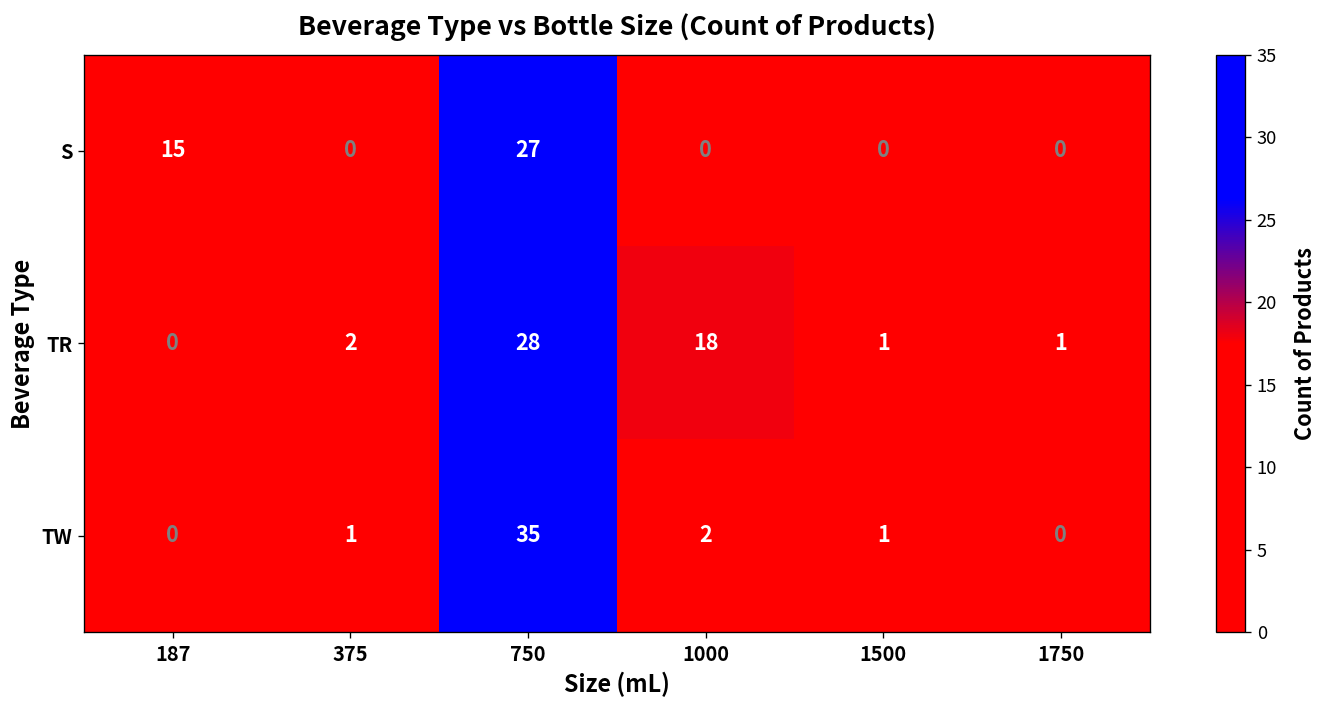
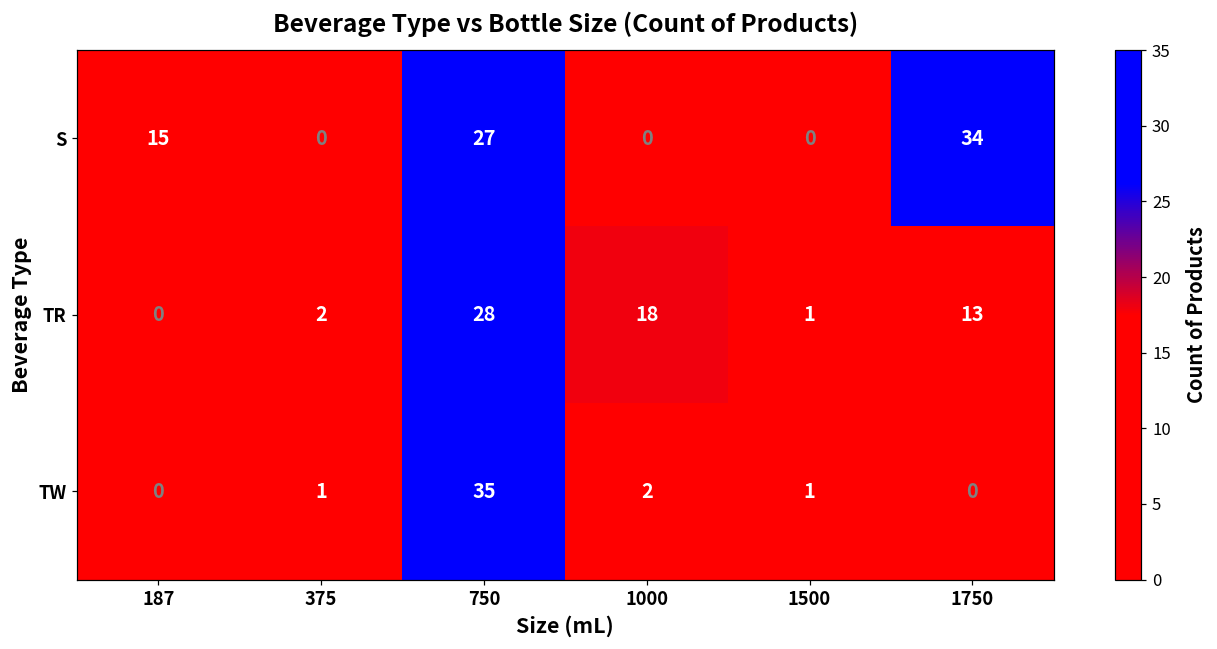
S, 1750: 0 -> 34
TR, 1750: 1 -> 13
